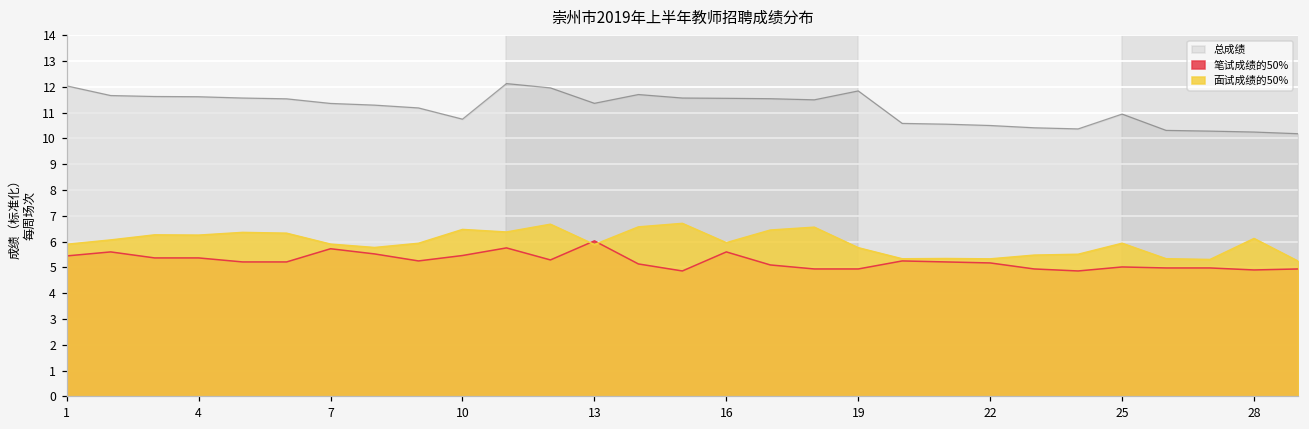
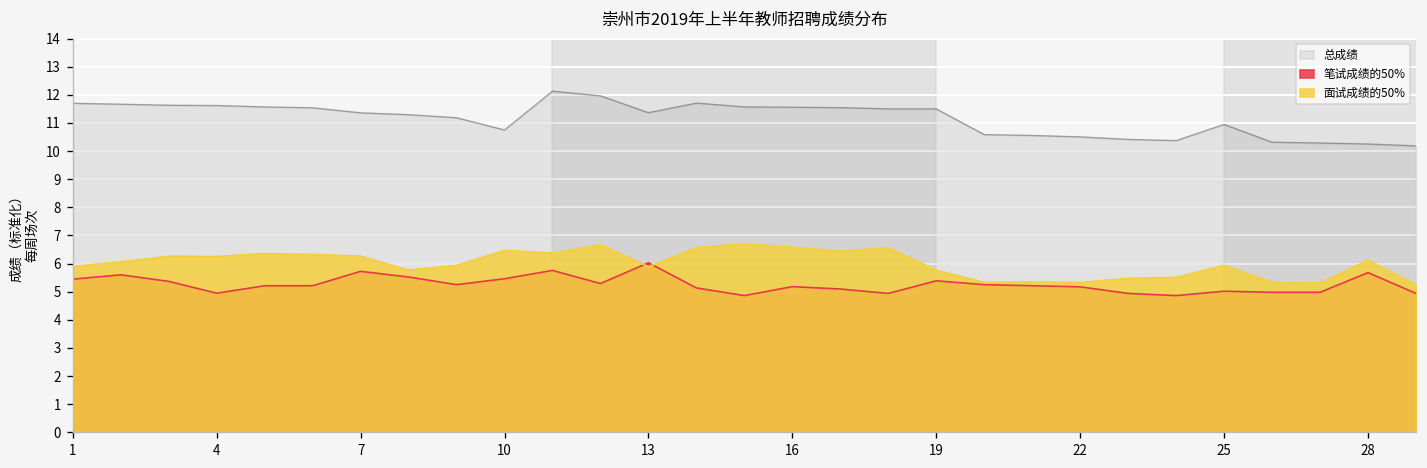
总成绩, 1: 12.0 -> 11.7
笔试成绩的50%, 4: 5.4 -> 4.9
面试成绩的50%, 7: 5.9 -> 6.3
笔试成绩的50%, 16: 5.6 -> 5.2
面试成绩的50%, 16: 6.0 -> 6.6
总成绩, 19: 11.8 -> 11.5
笔试成绩的50%, 19: 4.9 -> 5.4
笔试成绩的50%, 28: 4.9 -> 5.7
